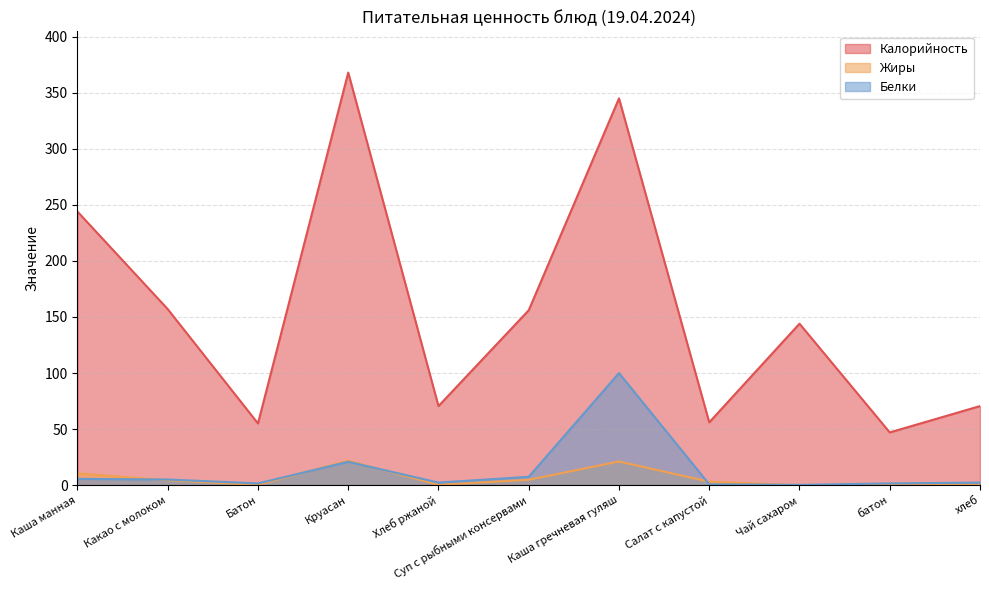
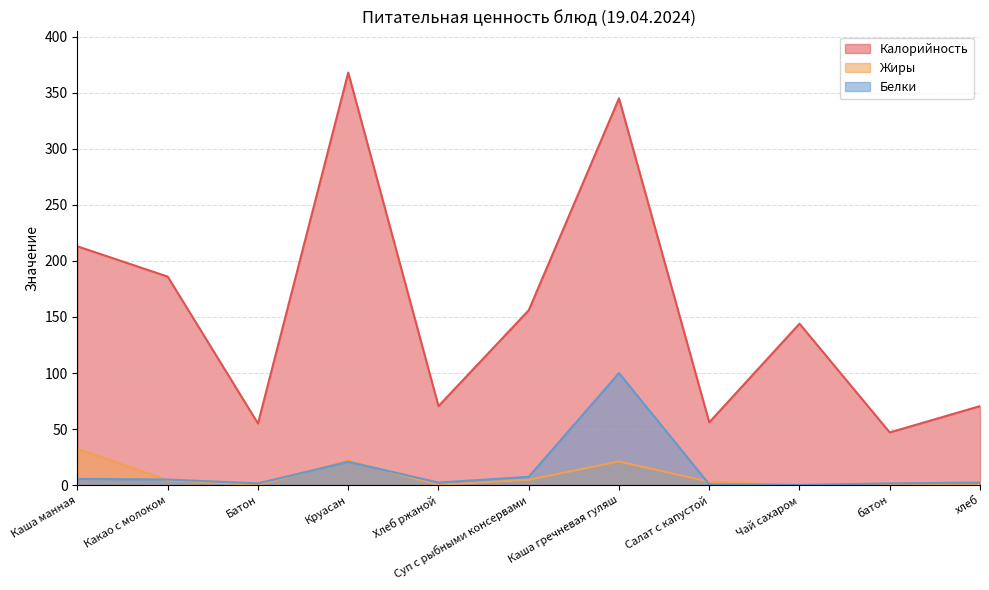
Калорийность, Каша манная: 244 -> 213
Жиры, Каша манная: 10 -> 32
Калорийность, Какао с молоком: 157 -> 186
